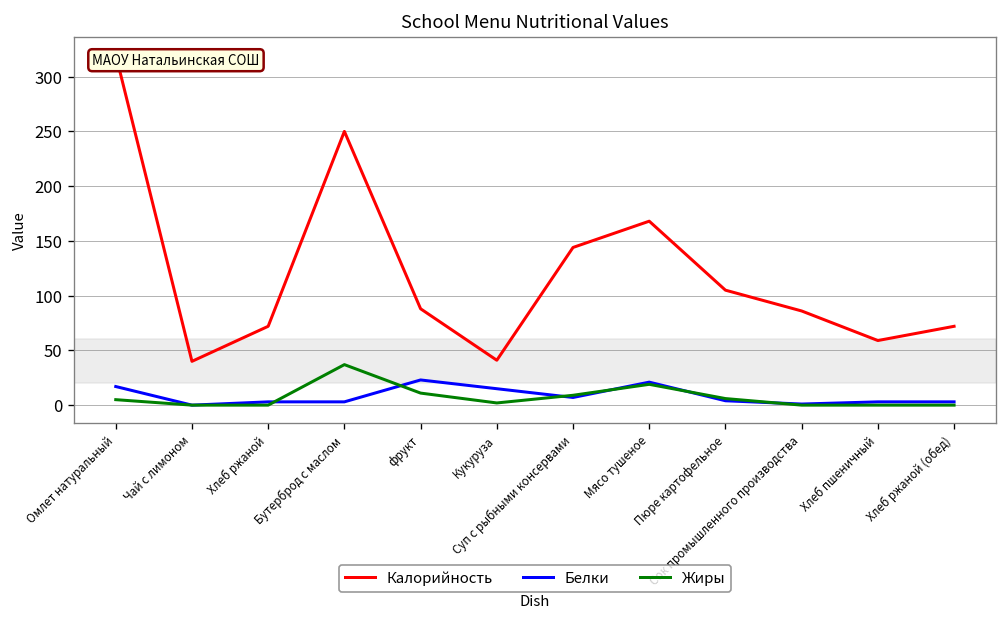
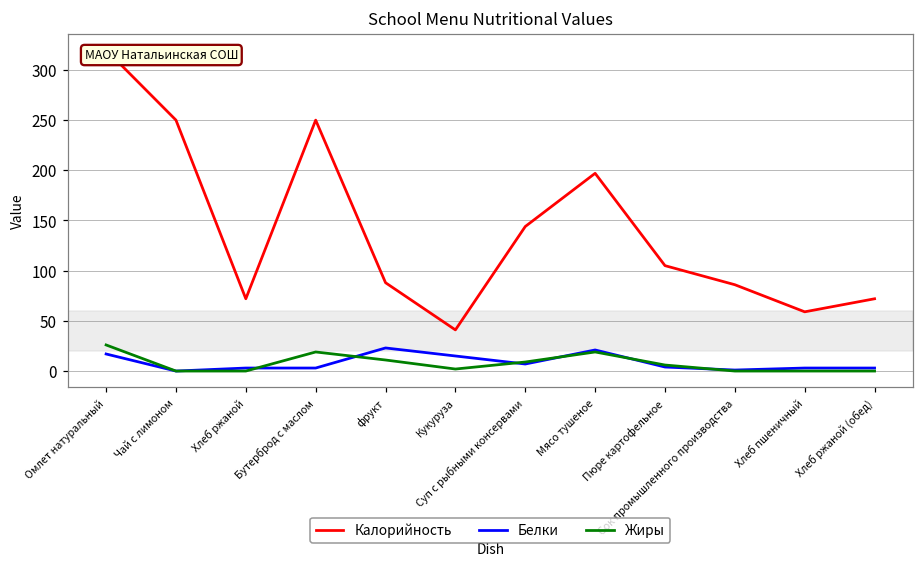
Жиры, Омлет натуральный: 10 -> 30
Калорийность, Чай с лимоном: 40 -> 250
Жиры, Бутерброд с маслом: 40 -> 20
Калорийность, Мясо тушеное: 170 -> 200
